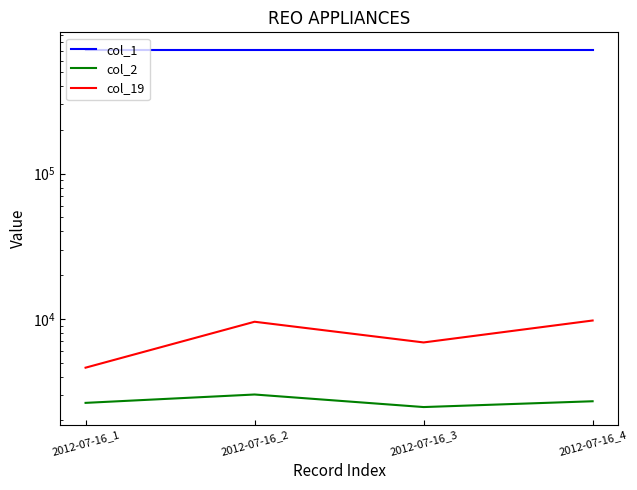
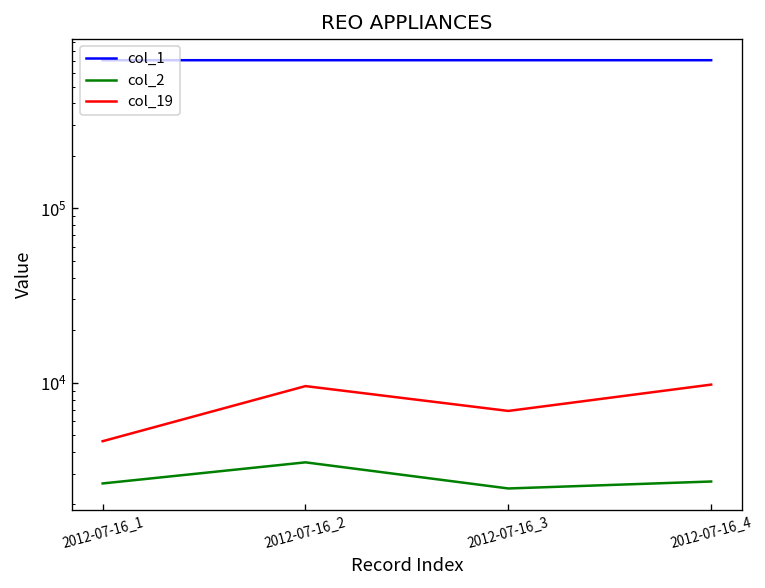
col_2, 2012-07-16_2: 3000 -> 3500
